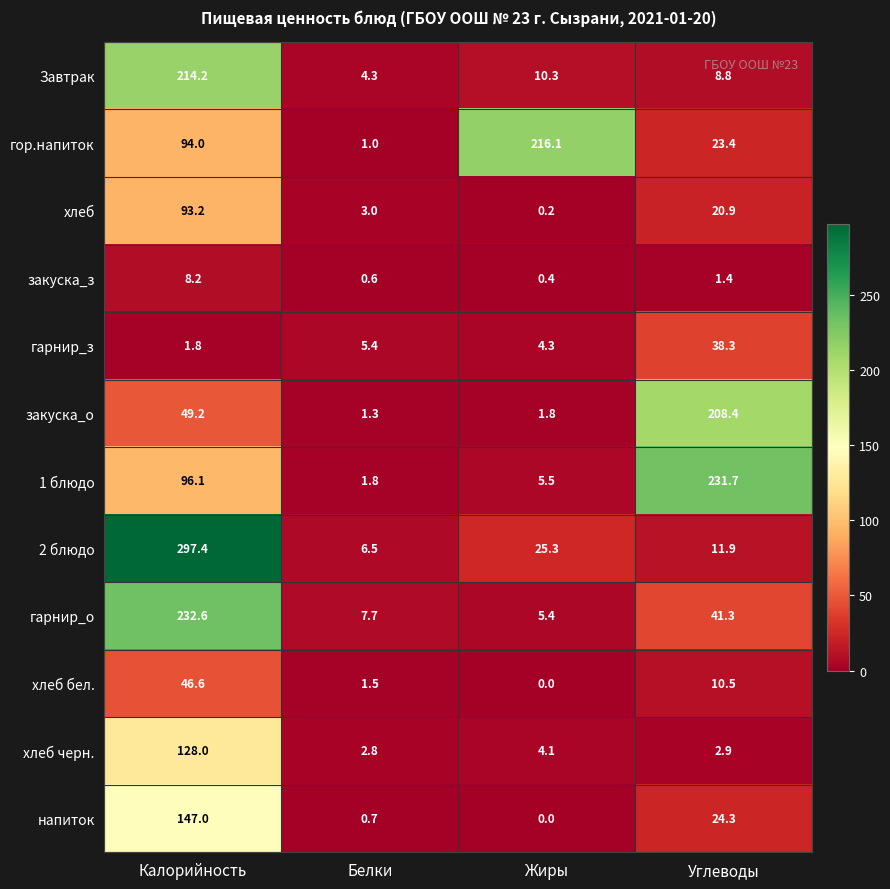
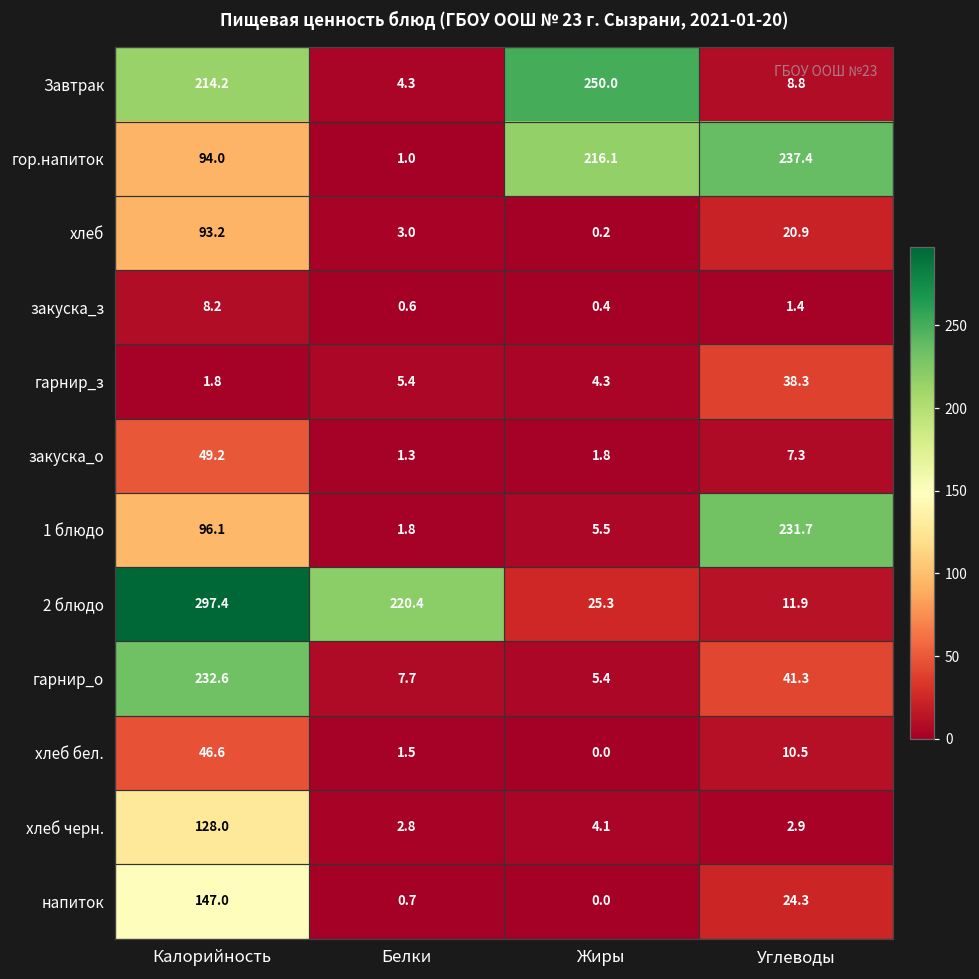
Завтрак, Жиры: 10.3 -> 250.0
гор.напиток, Углеводы: 23.4 -> 237.4
закуска_о, Углеводы: 208.4 -> 7.3
2 блюдо, Белки: 6.5 -> 220.4
